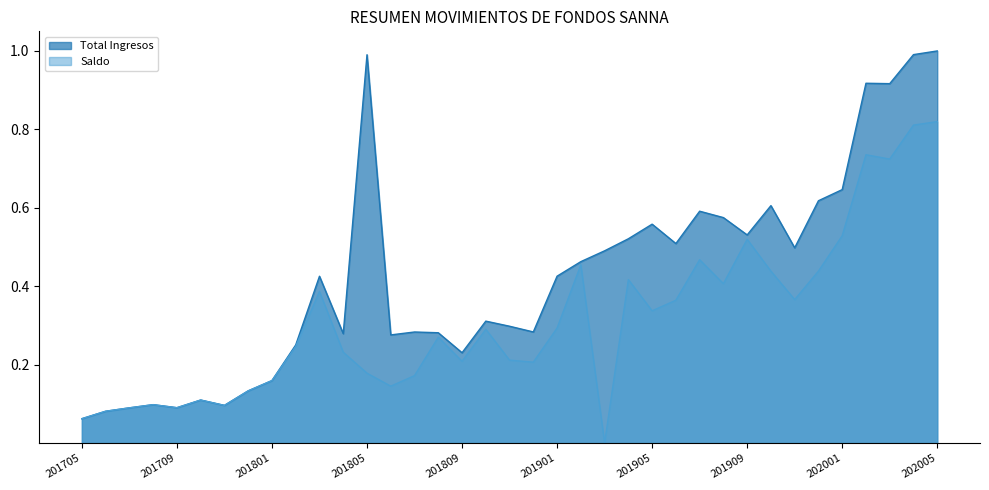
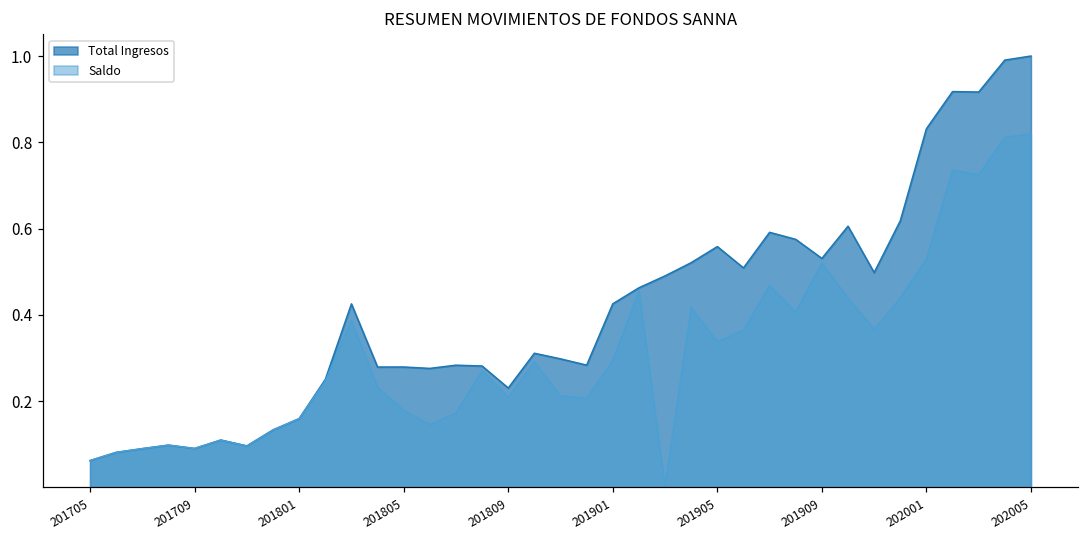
Total Ingresos, 201805: 0.99 -> 0.28
Total Ingresos, 202001: 0.65 -> 0.83
